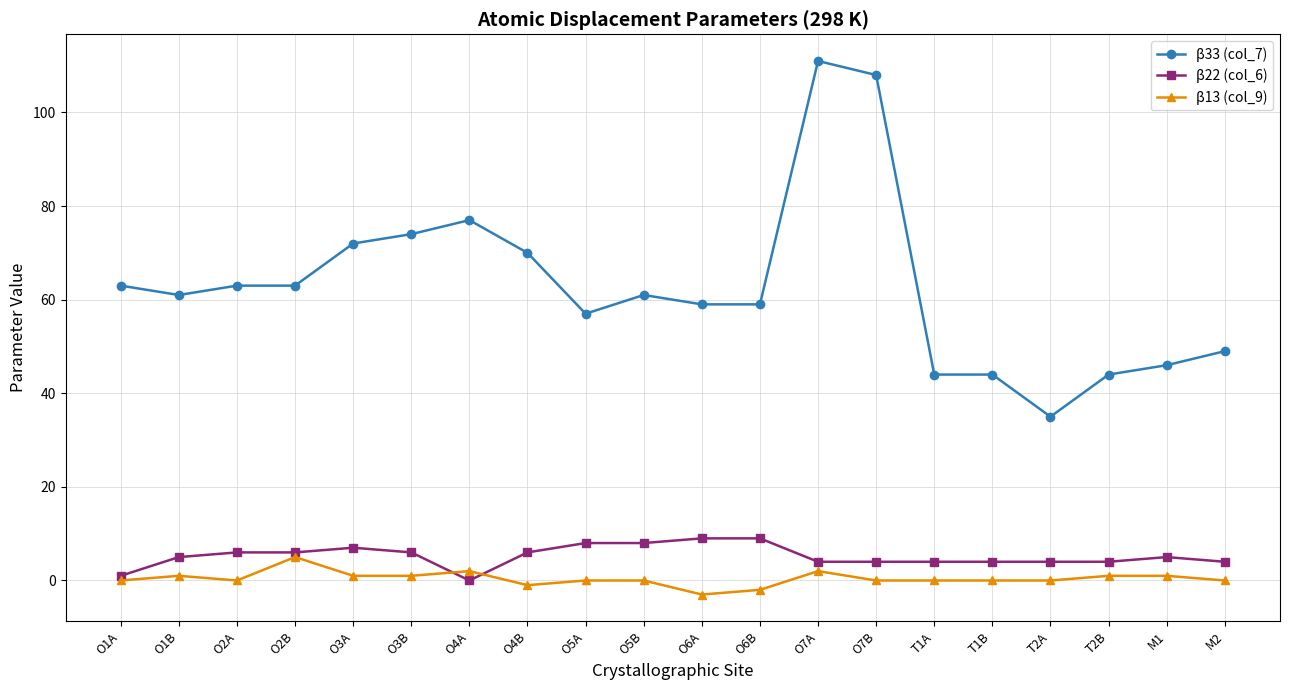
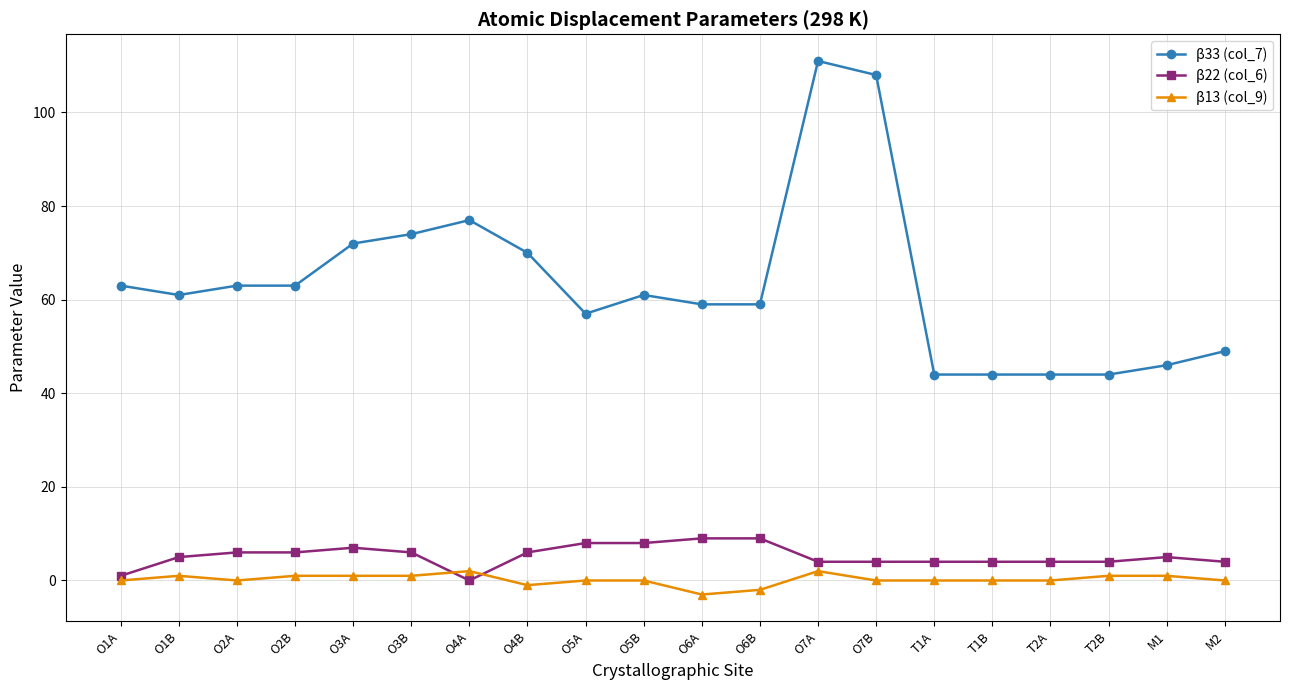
β13 (col_9), O2B: 5 -> 1
β33 (col_7), T2A: 35 -> 44
